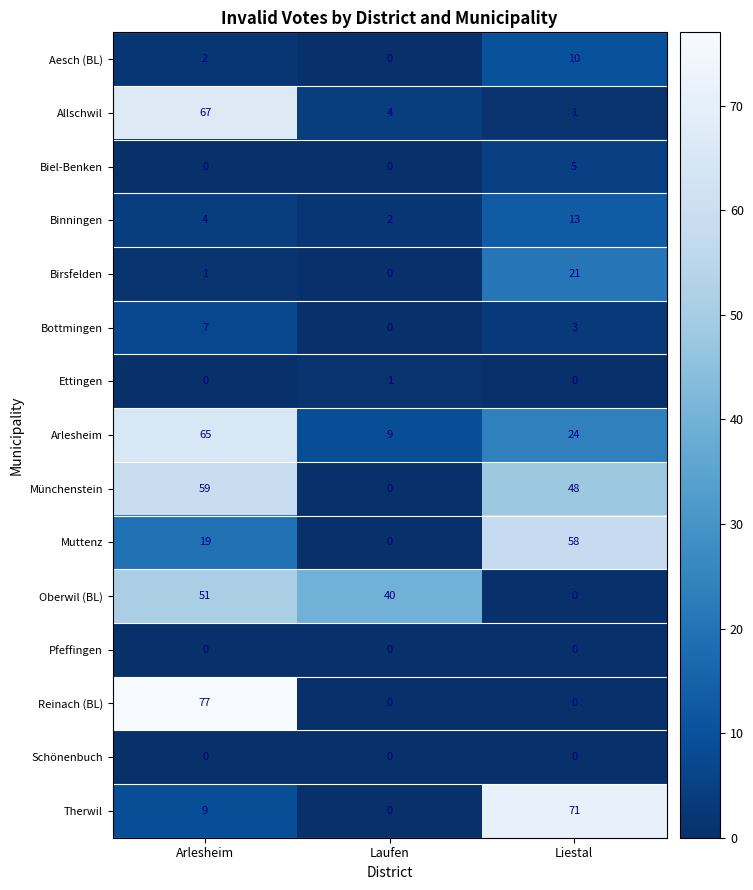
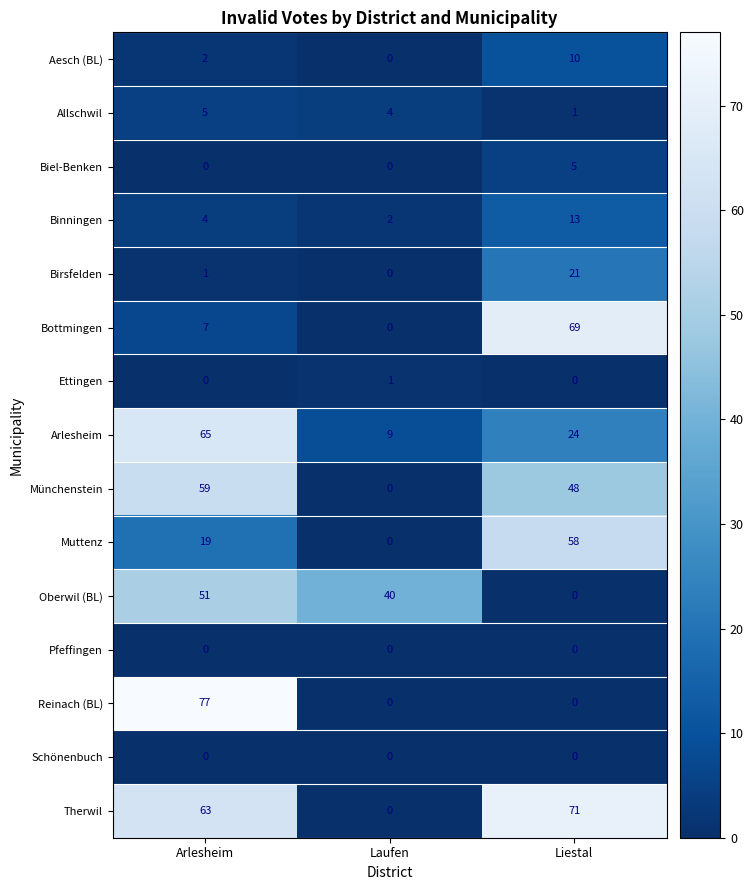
Allschwil, Arlesheim: 67 -> 5
Bottmingen, Liestal: 3 -> 69
Therwil, Arlesheim: 9 -> 63
